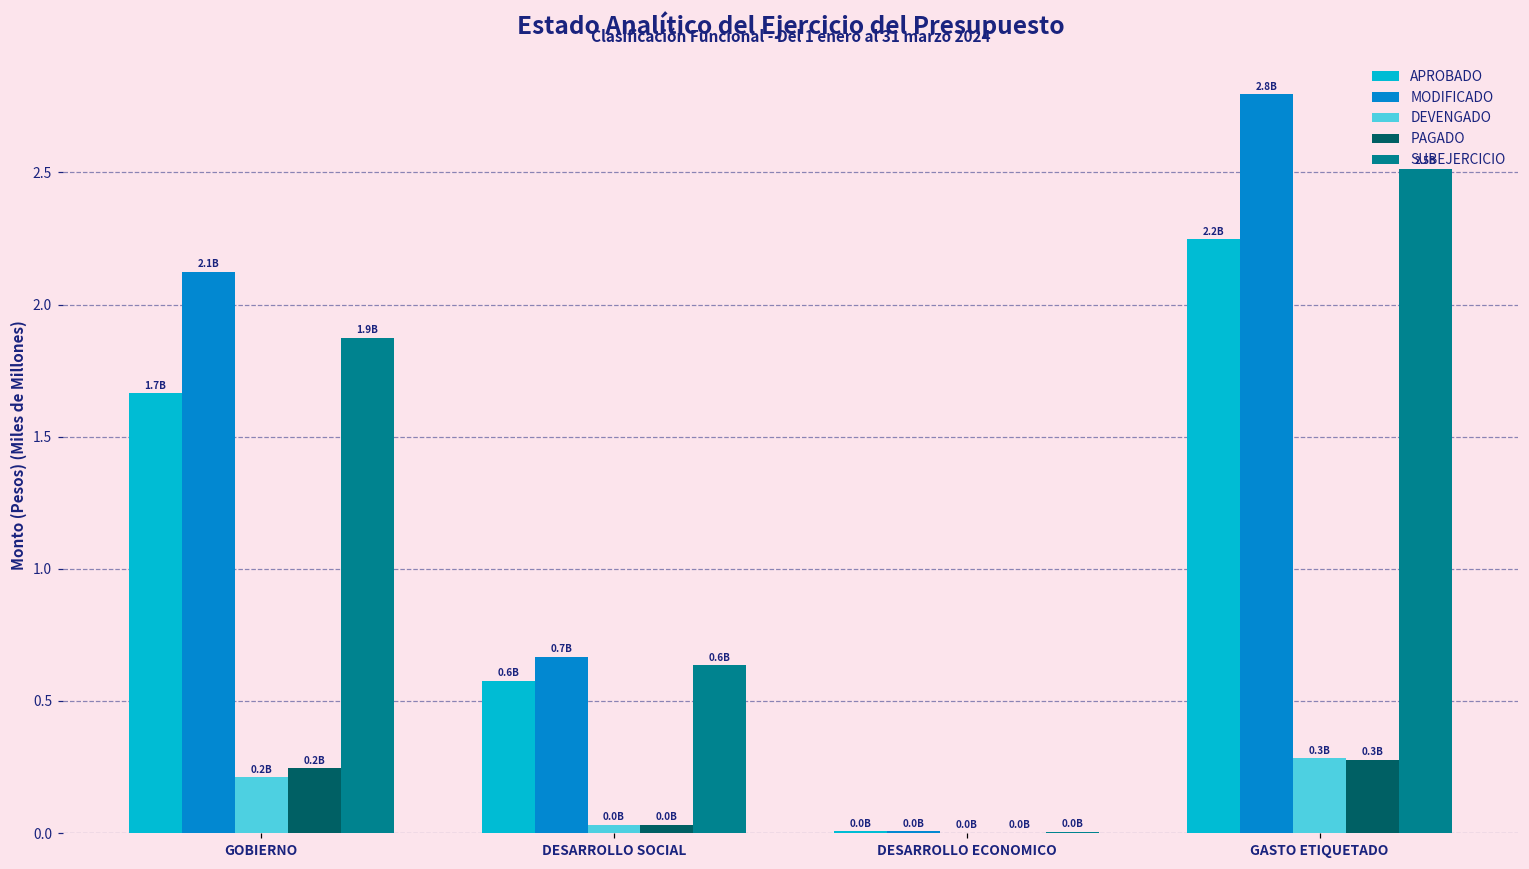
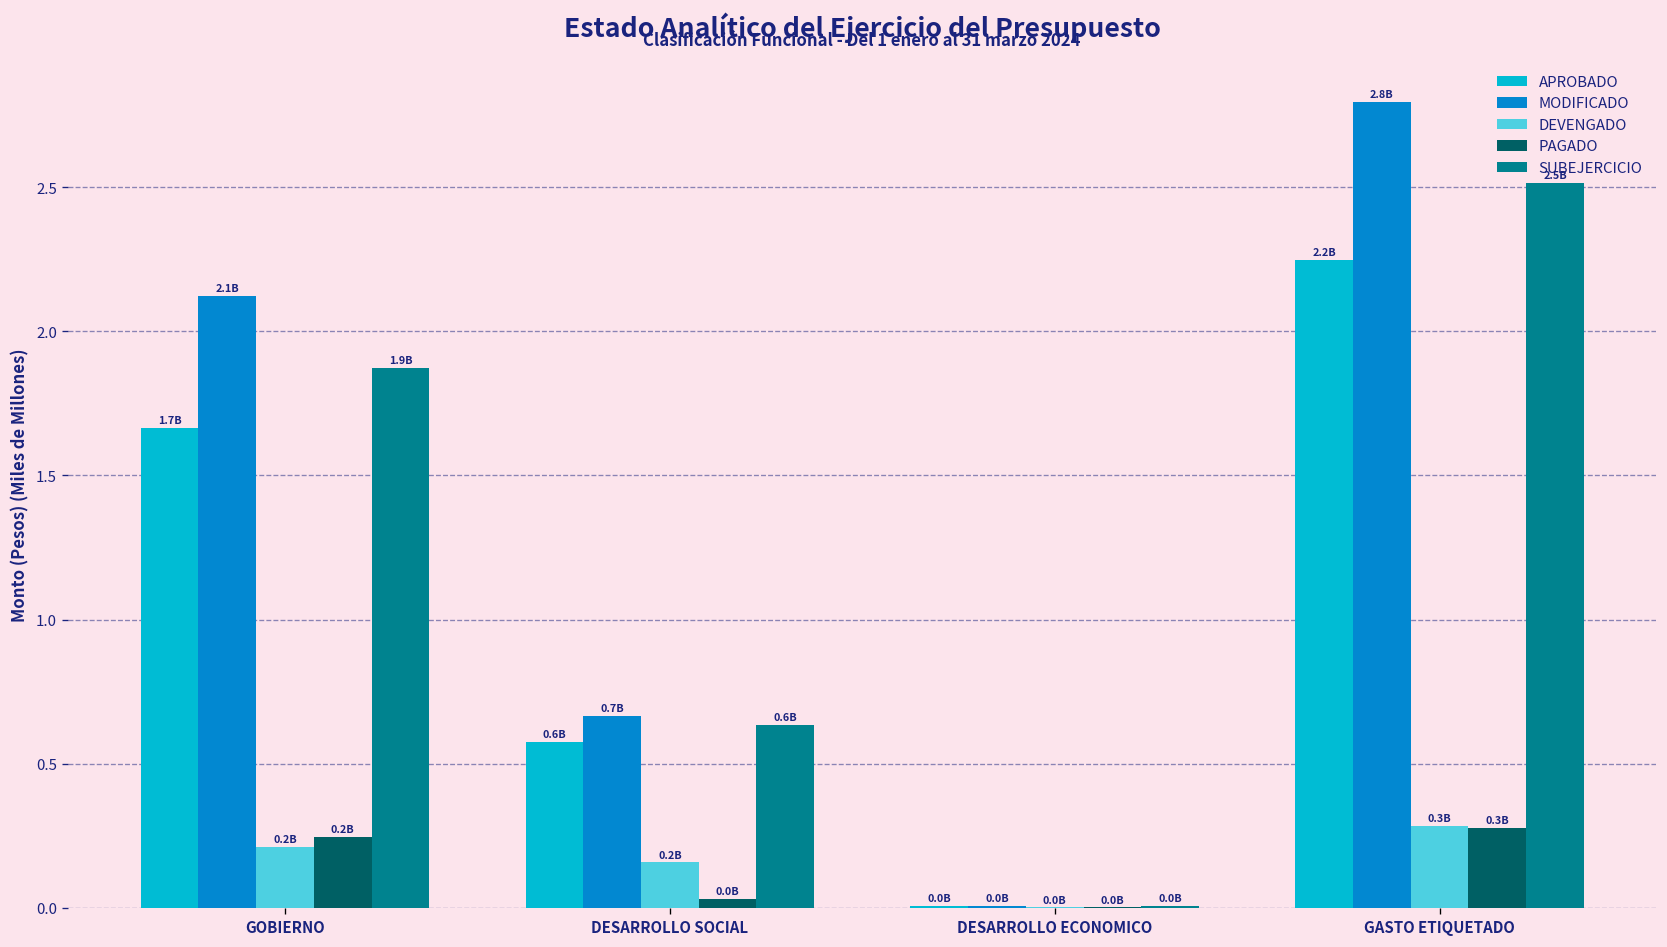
DEVENGADO, DESARROLLO SOCIAL: 0.0B -> 0.2B
